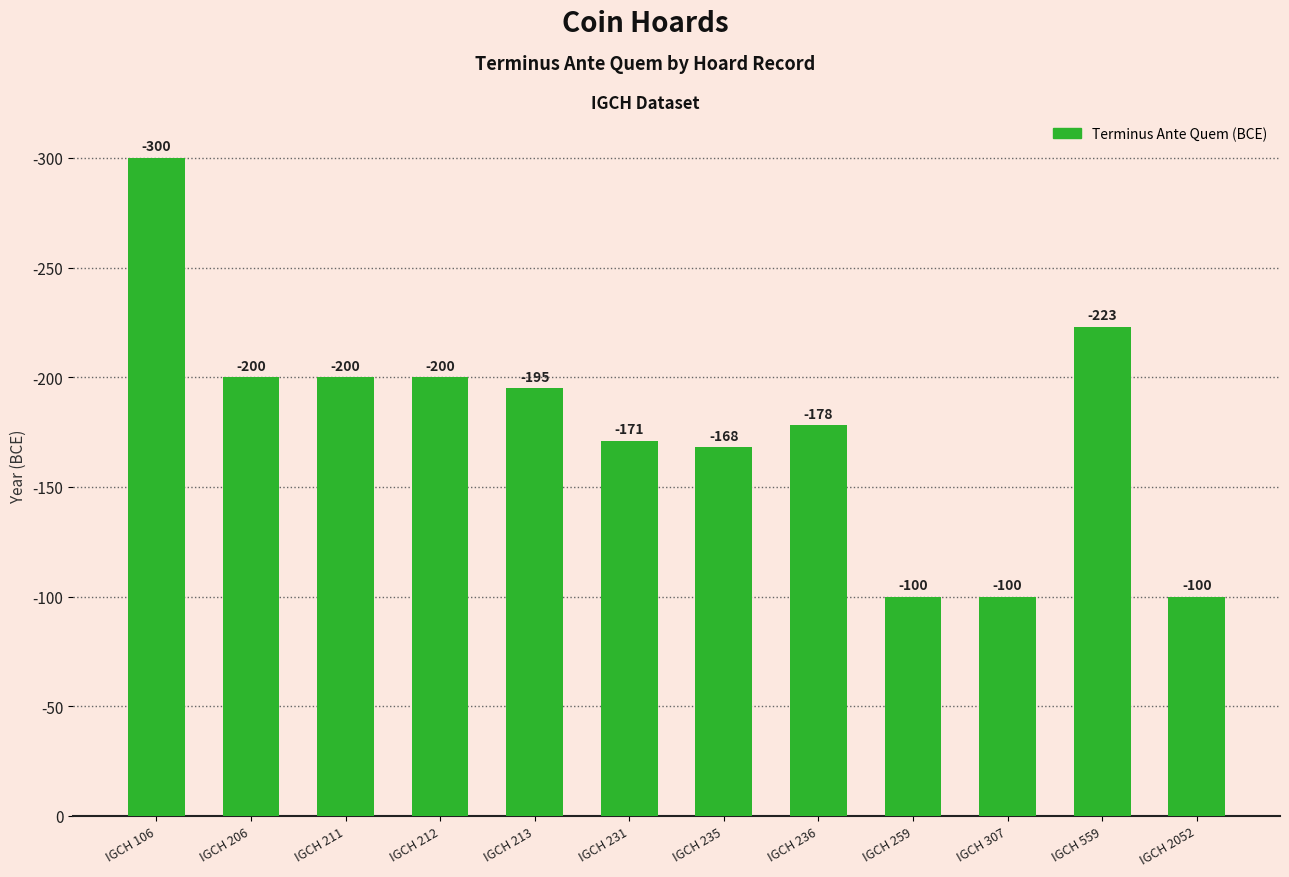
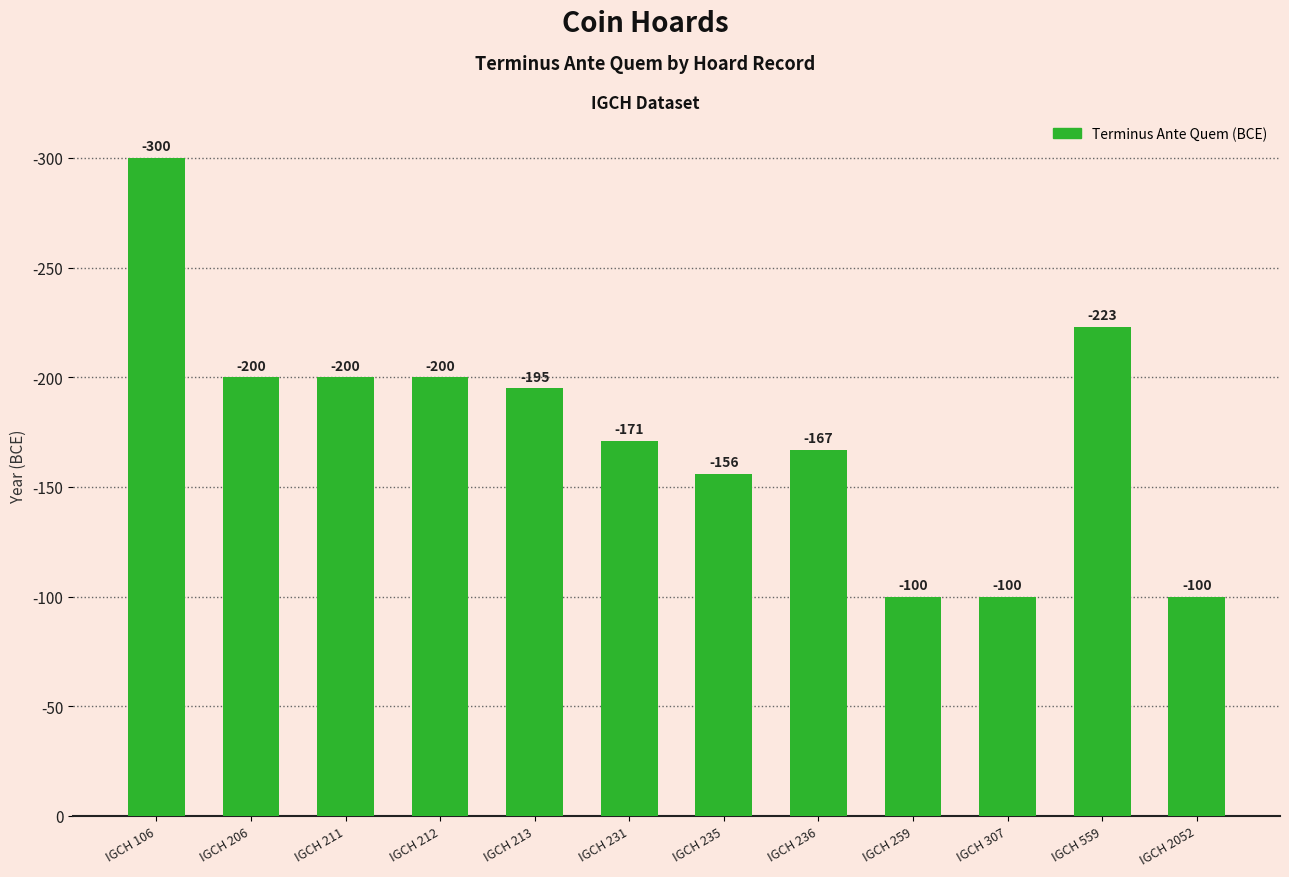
IGCH 235: -168 -> -156
IGCH 236: -178 -> -167
